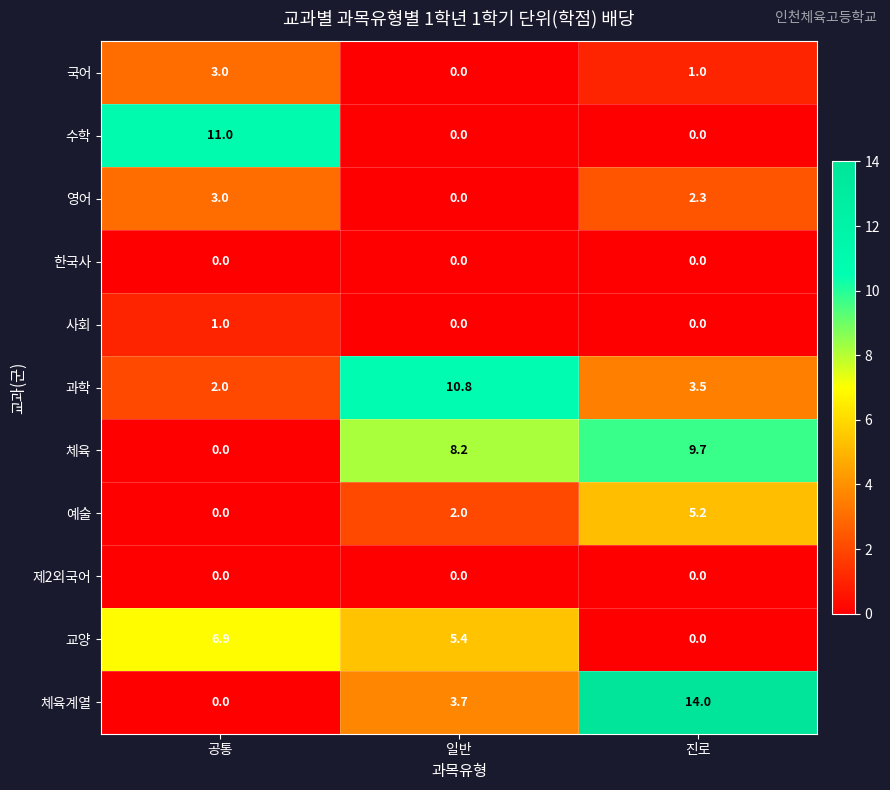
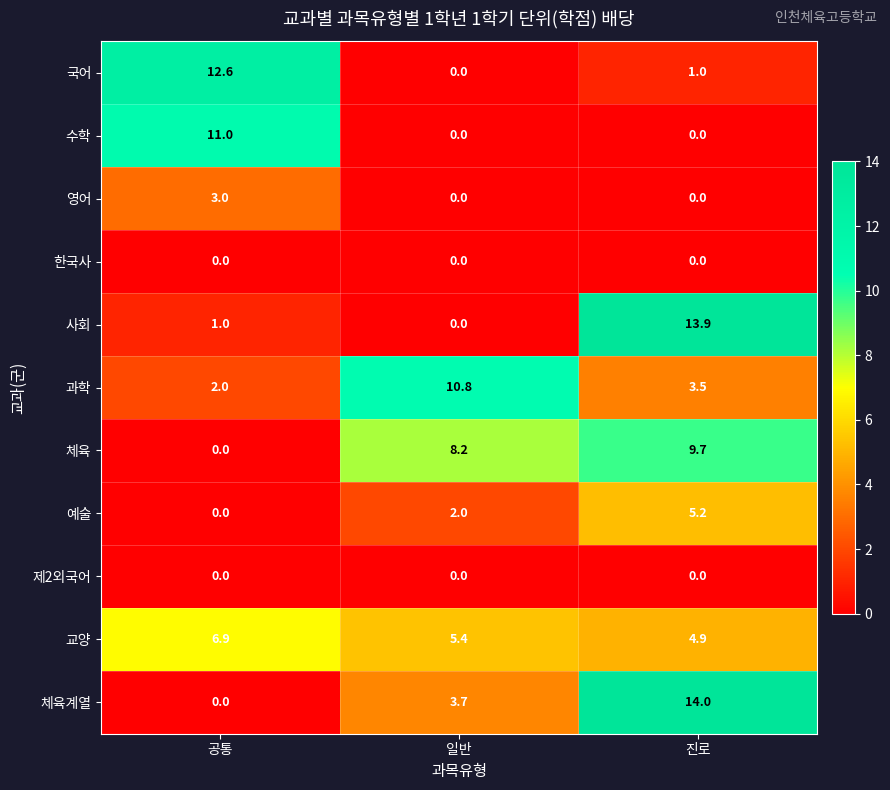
국어, 공통: 3.0 -> 12.6
영어, 진로: 2.3 -> 0.0
사회, 진로: 0.0 -> 13.9
교양, 진로: 0.0 -> 4.9
